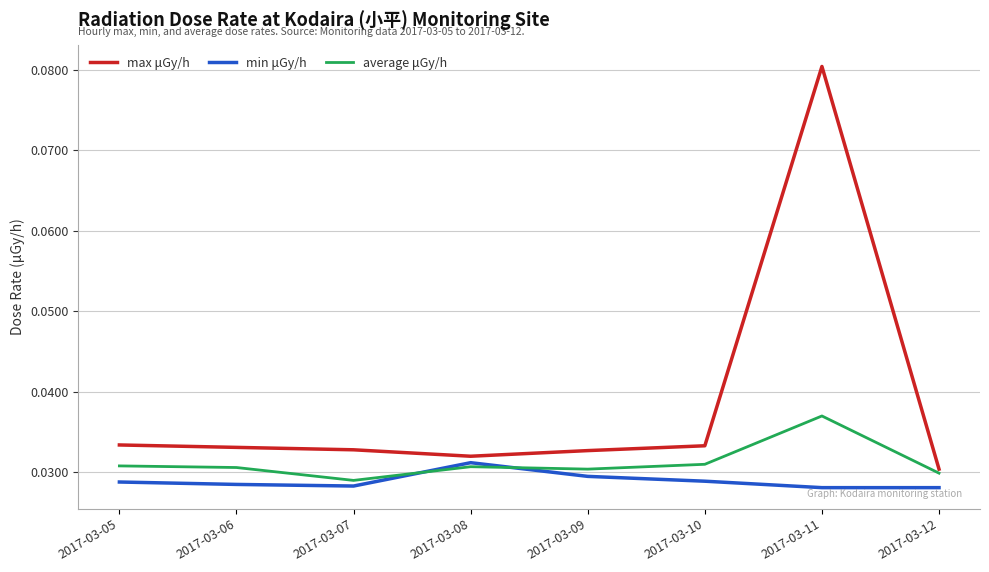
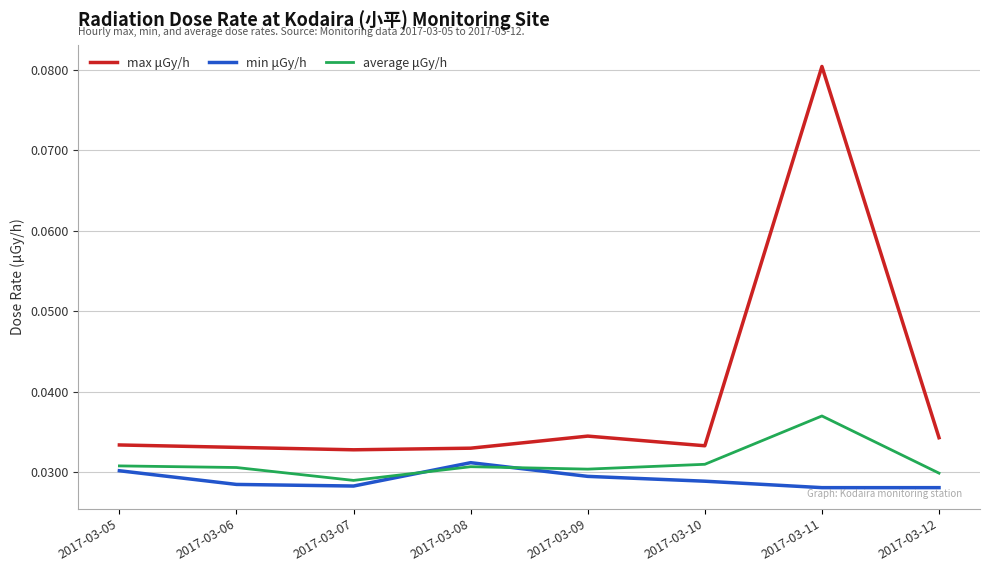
min μGy/h, 2017-03-05: 0.029 -> 0.030
max μGy/h, 2017-03-08: 0.032 -> 0.033
max μGy/h, 2017-03-09: 0.033 -> 0.035
max μGy/h, 2017-03-12: 0.030 -> 0.034
